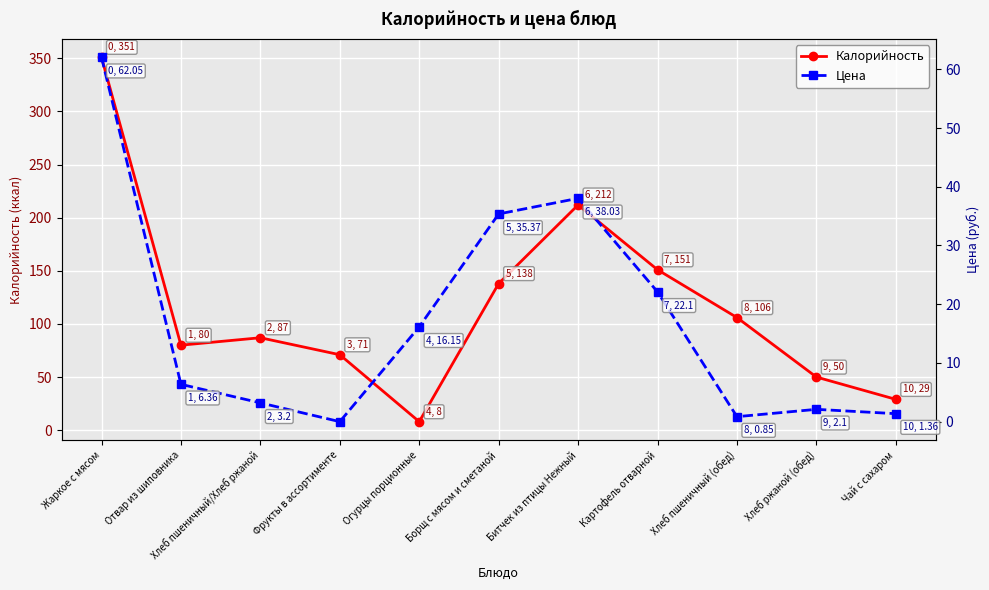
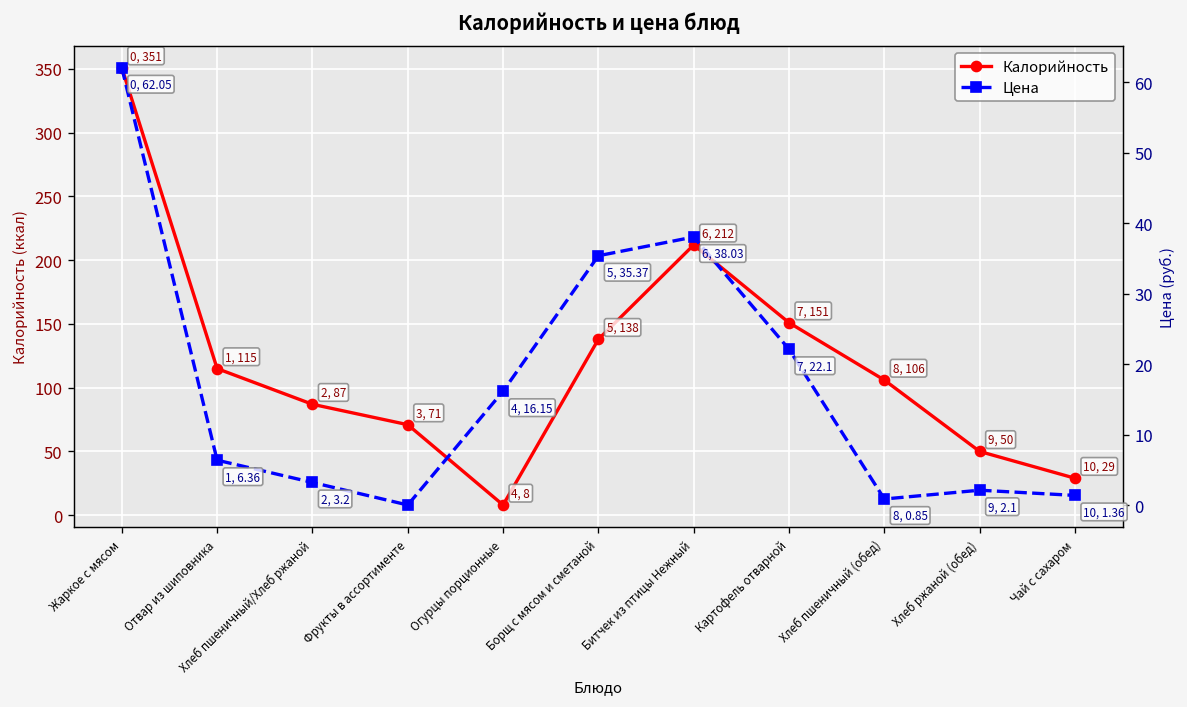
Калорийность, Отвар из шиповника: 80 -> 115
